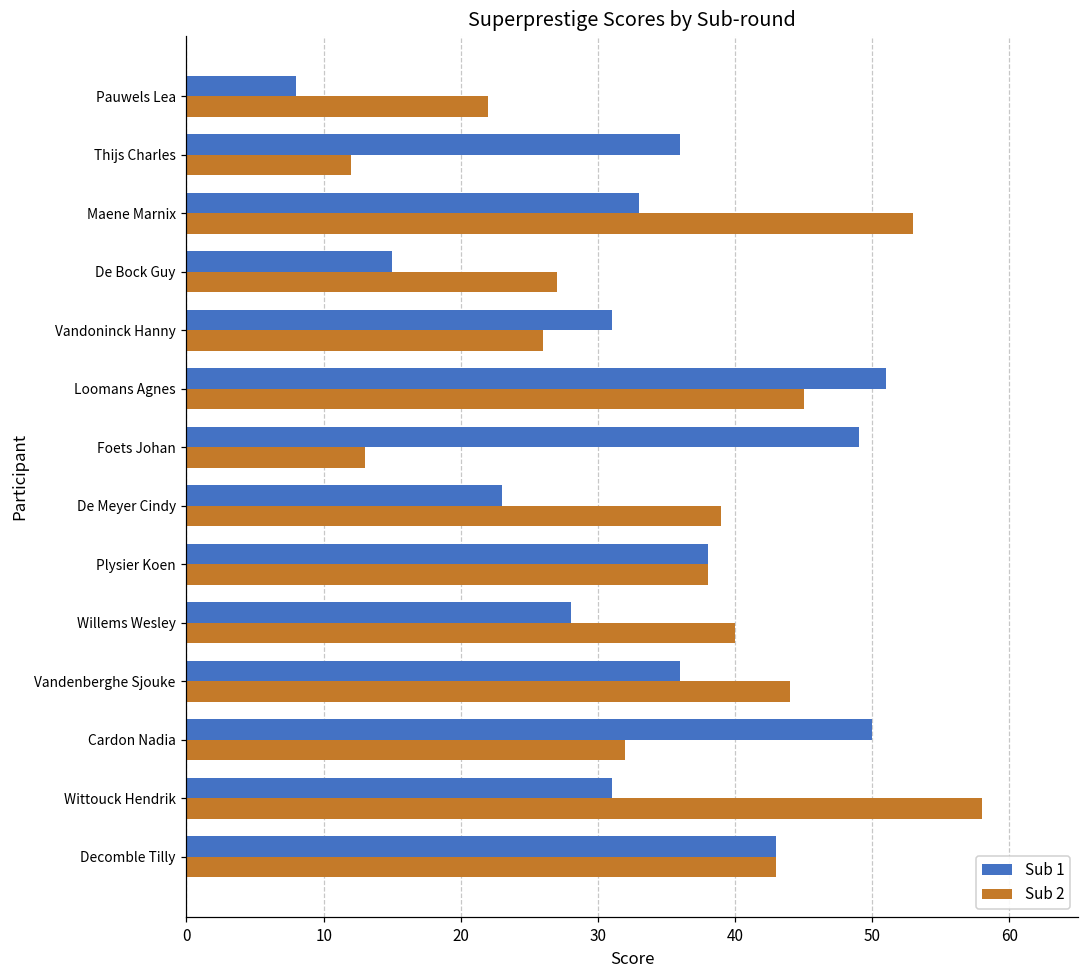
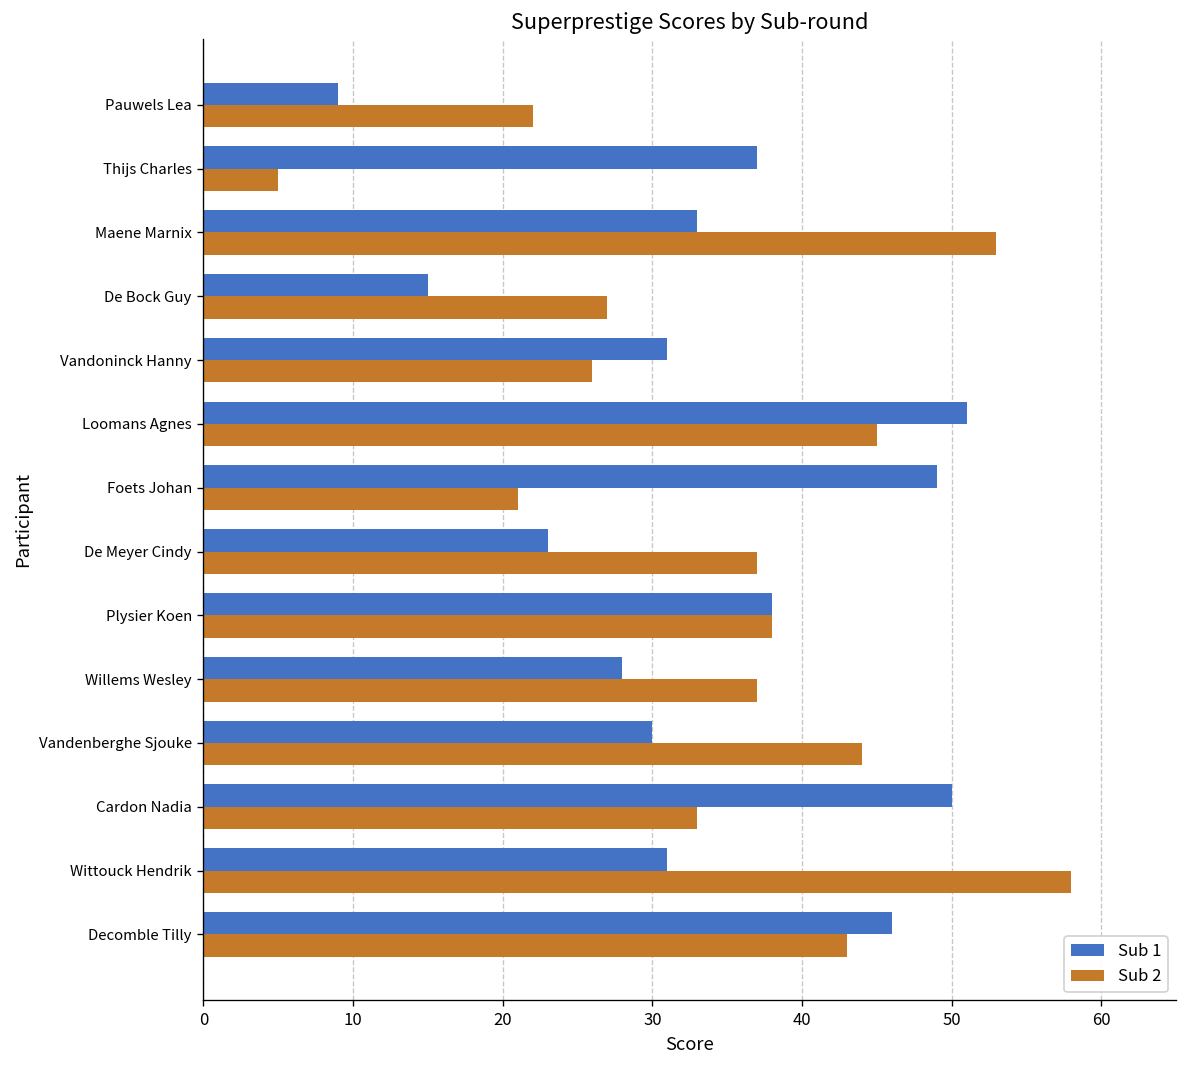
Sub 1, Pauwels Lea: 8 -> 9
Sub 1, Thijs Charles: 36 -> 37
Sub 2, Thijs Charles: 12 -> 5
Sub 2, Foets Johan: 13 -> 21
Sub 2, De Meyer Cindy: 39 -> 37
Sub 2, Willems Wesley: 40 -> 37
Sub 1, Vandenberghe Sjouke: 36 -> 30
Sub 2, Cardon Nadia: 32 -> 33
Sub 1, Decomble Tilly: 43 -> 46
